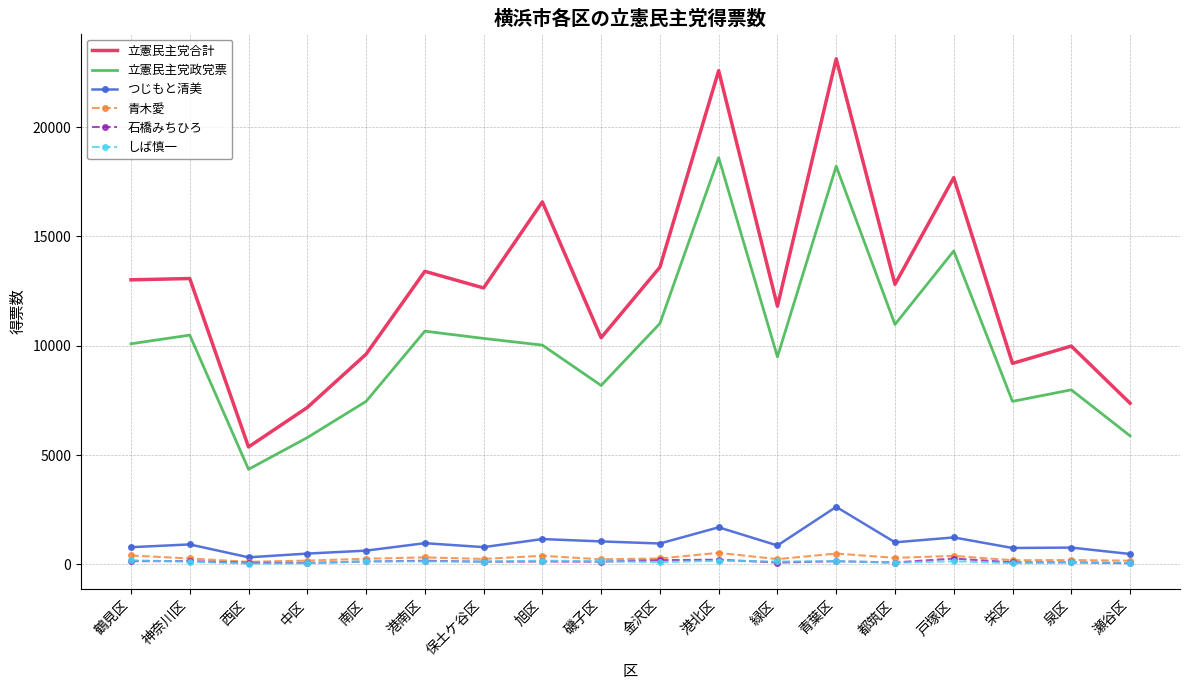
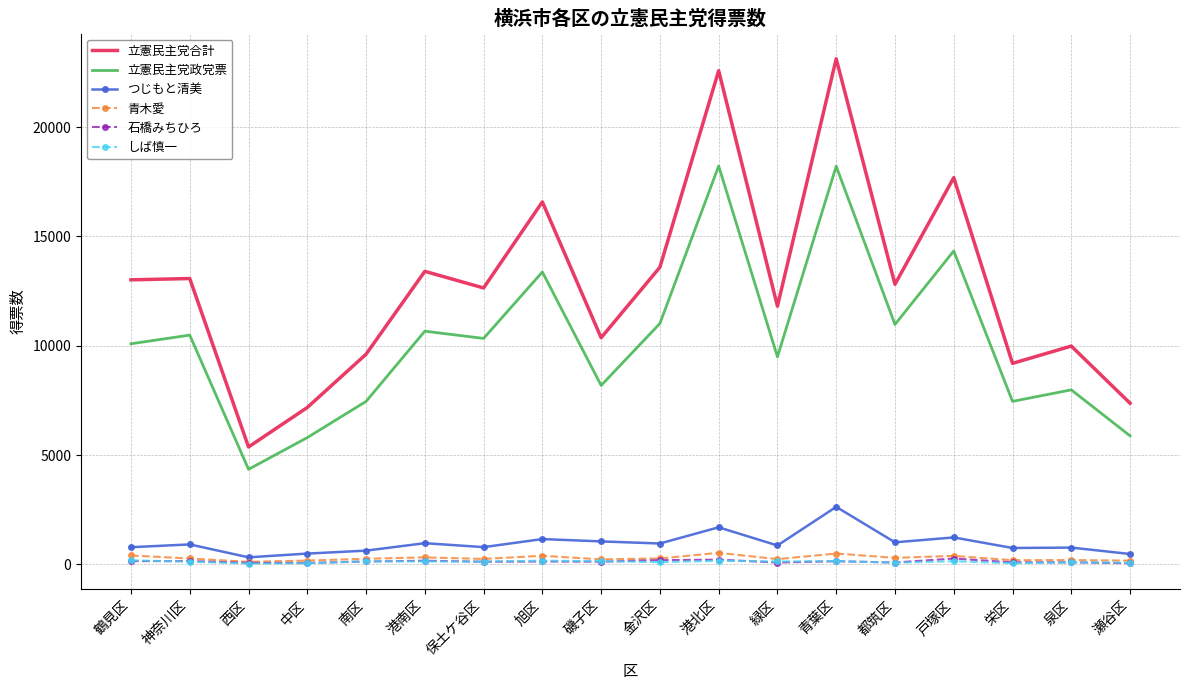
立憲民主党政党票, 旭区: 10000 -> 13400
立憲民主党政党票, 港北区: 18600 -> 18200
